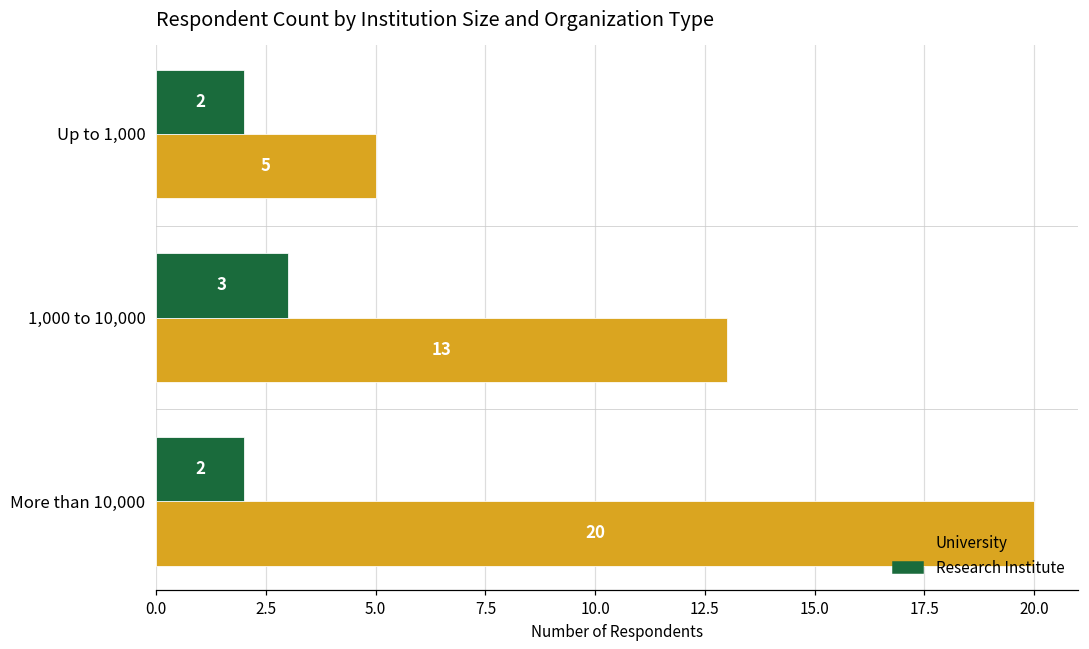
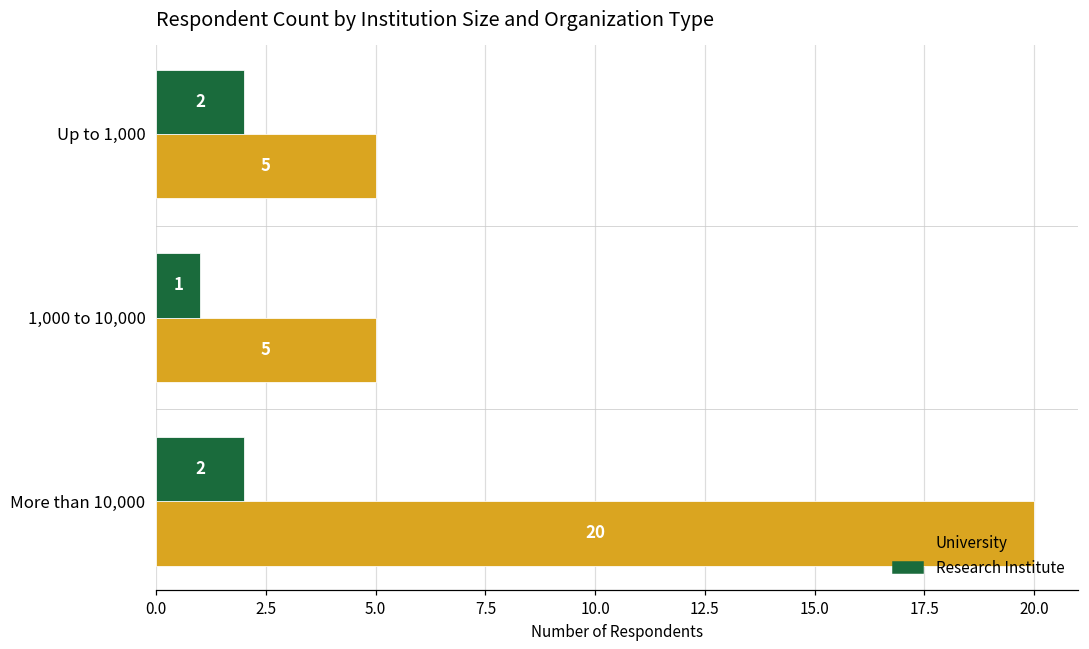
Research Institute, 1,000 to 10,000: 3 -> 1
University, 1,000 to 10,000: 13 -> 5
